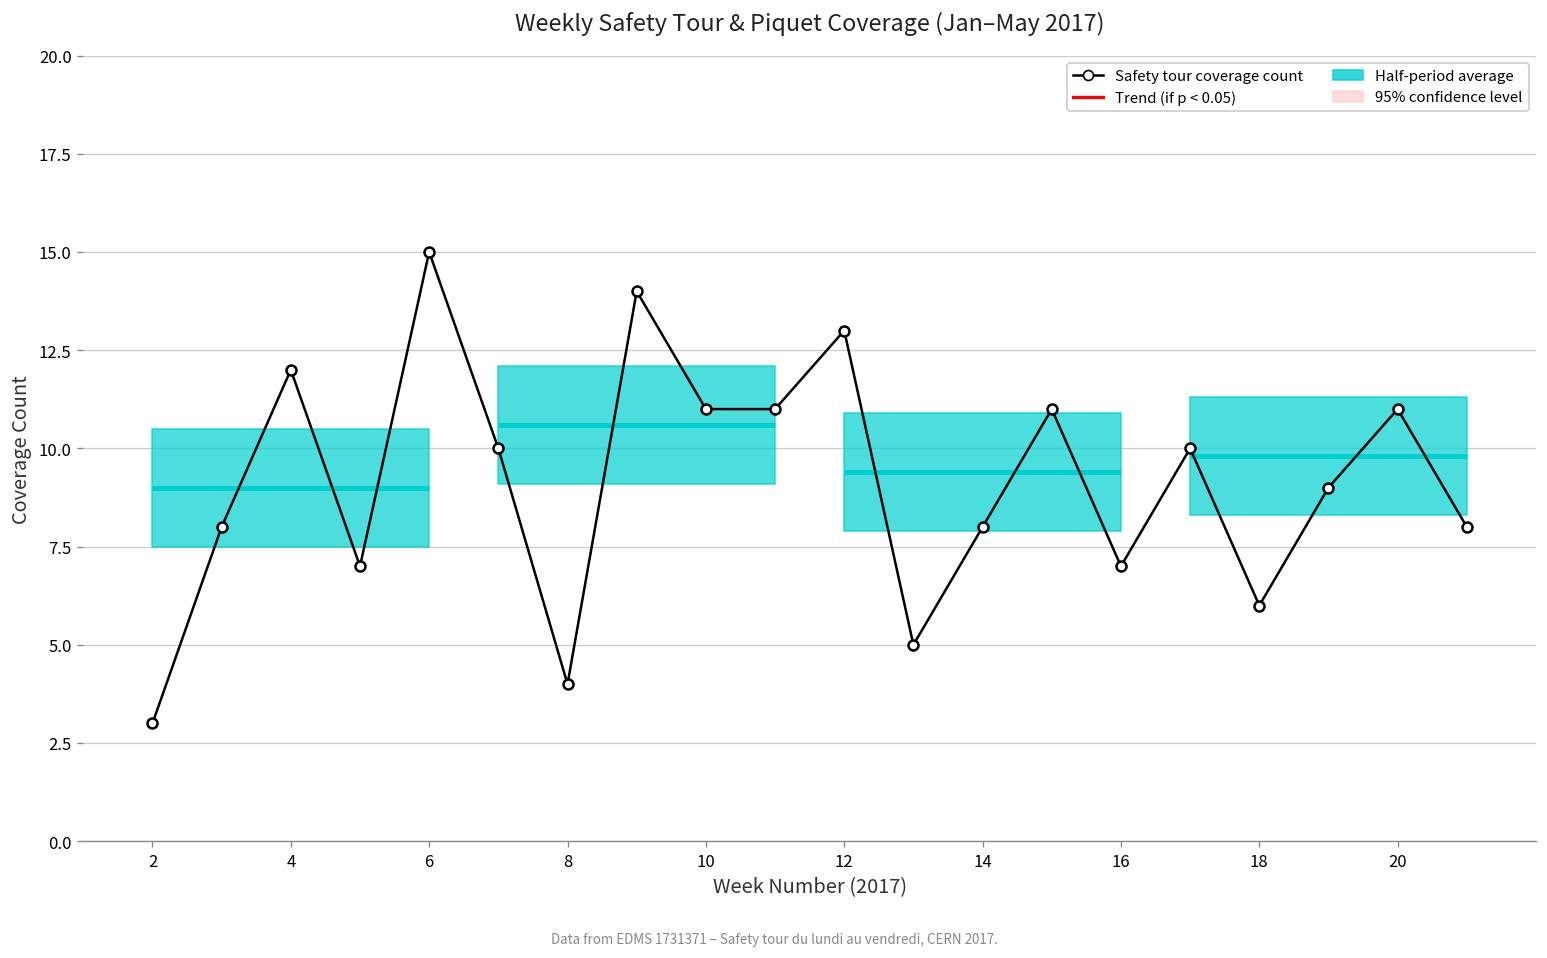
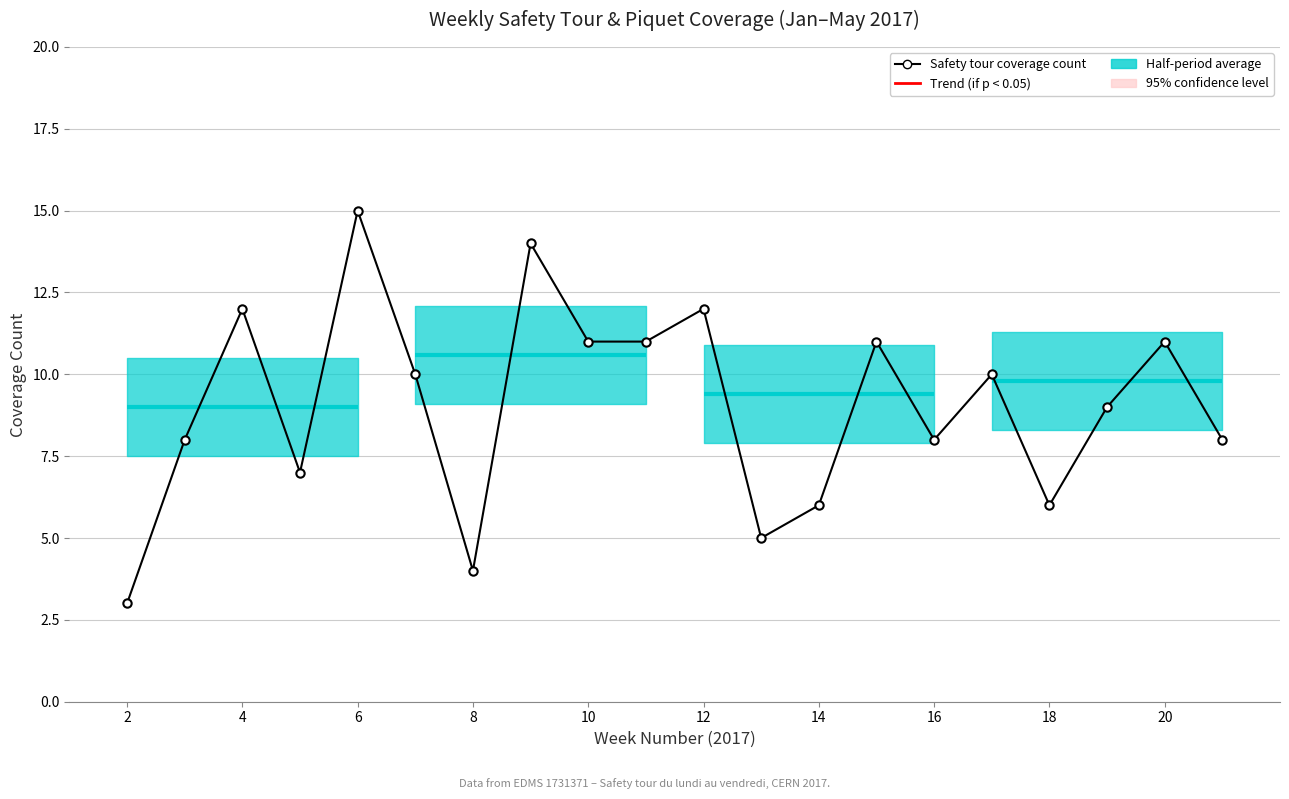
Safety tour coverage count, 12: 13 -> 12
Safety tour coverage count, 14: 8 -> 6
Safety tour coverage count, 16: 7 -> 8
